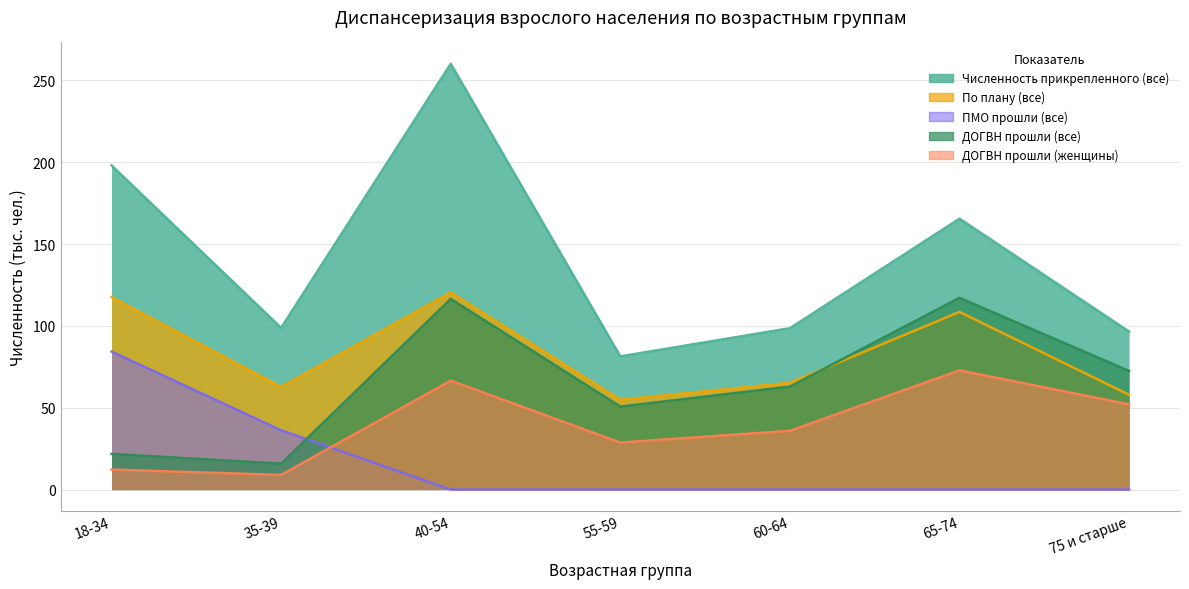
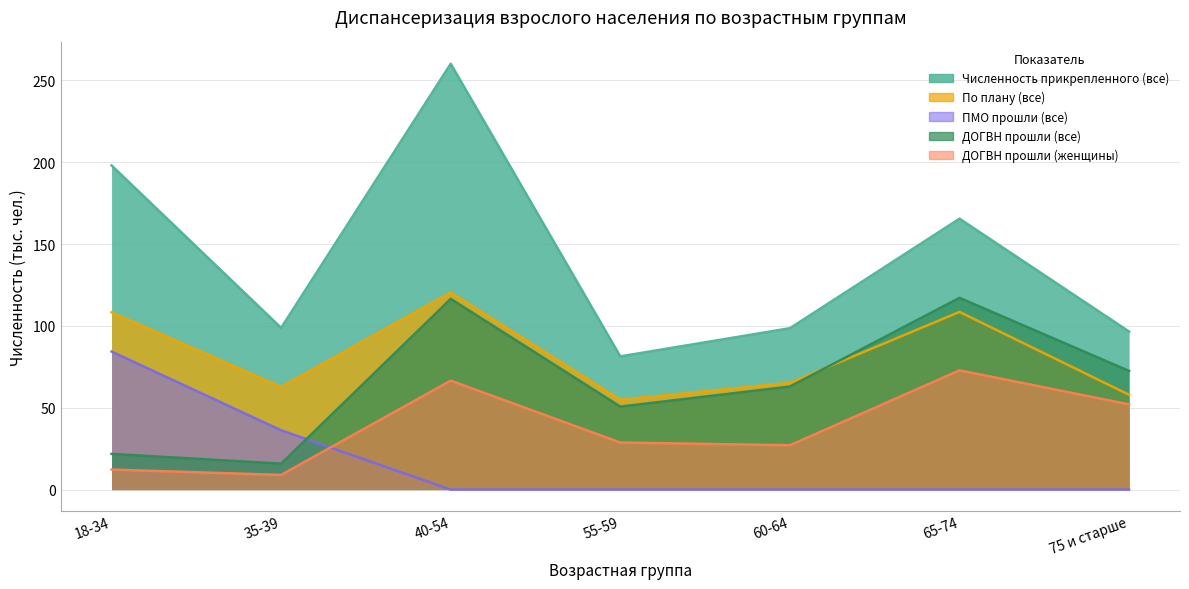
По плану (все), 18-34: 118 -> 108
ДОГВН прошли (женщины), 60-64: 36 -> 27
